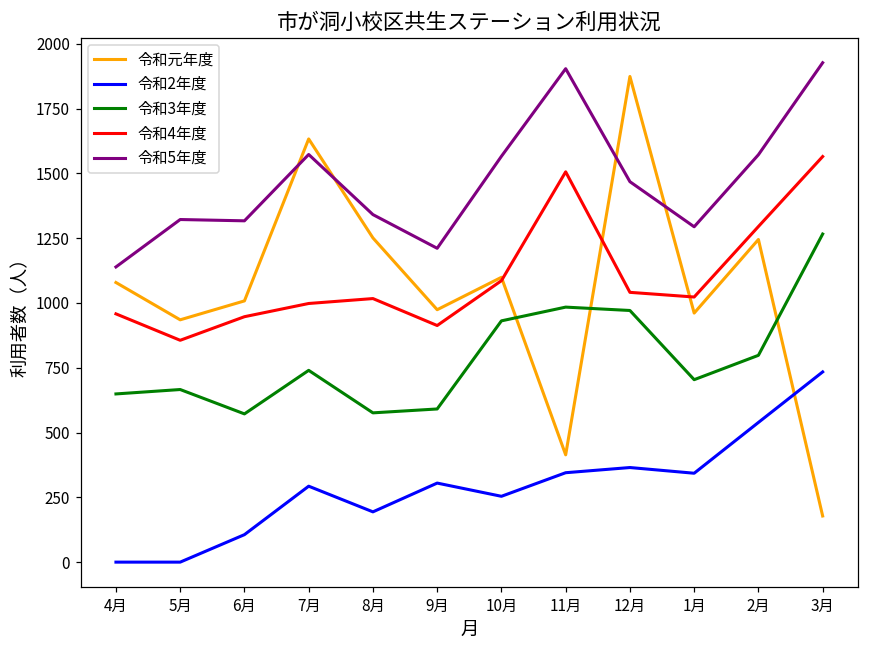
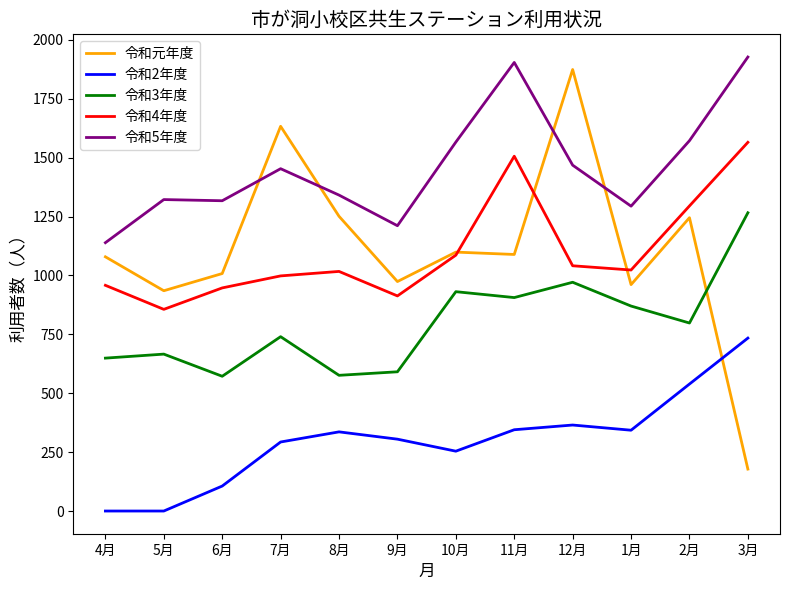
令和5年度, 7月: 1570 -> 1450
令和2年度, 8月: 190 -> 340
令和元年度, 11月: 410 -> 1090
令和3年度, 11月: 980 -> 910
令和3年度, 1月: 700 -> 870
